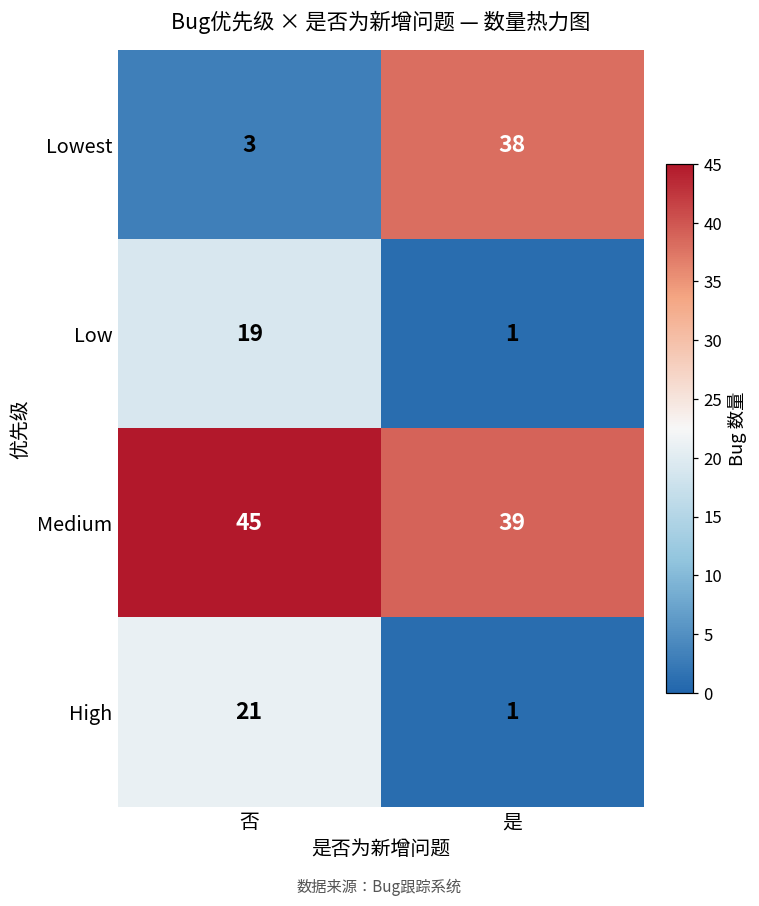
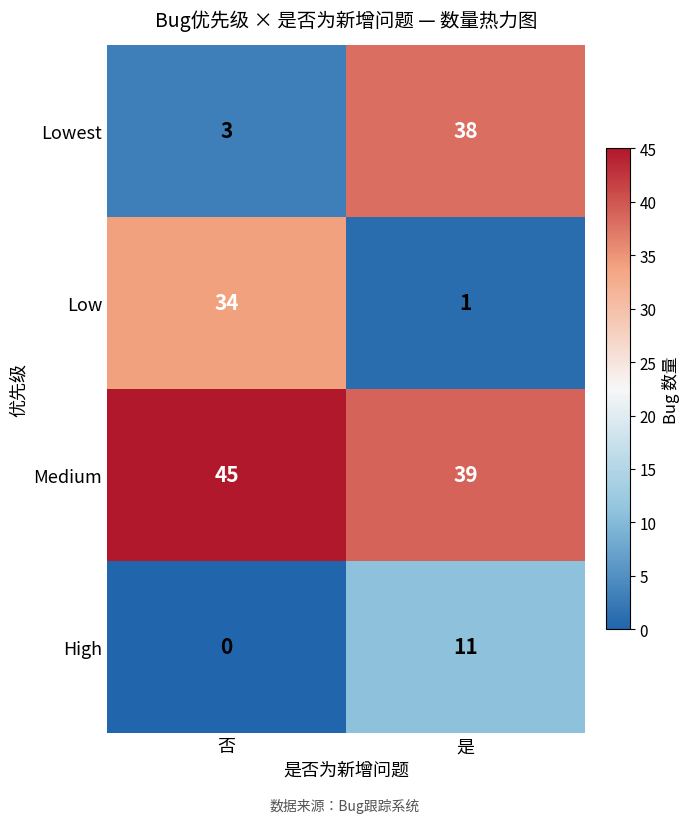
Low, 否: 19 -> 34
High, 否: 21 -> 0
High, 是: 1 -> 11
